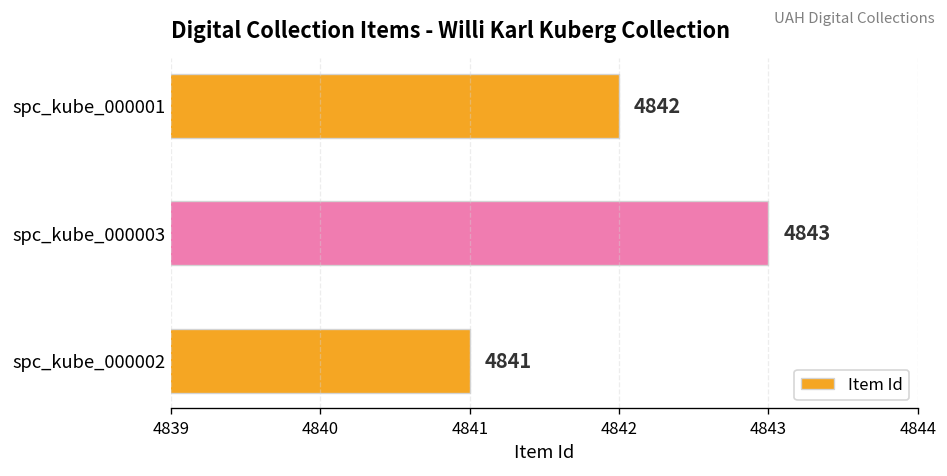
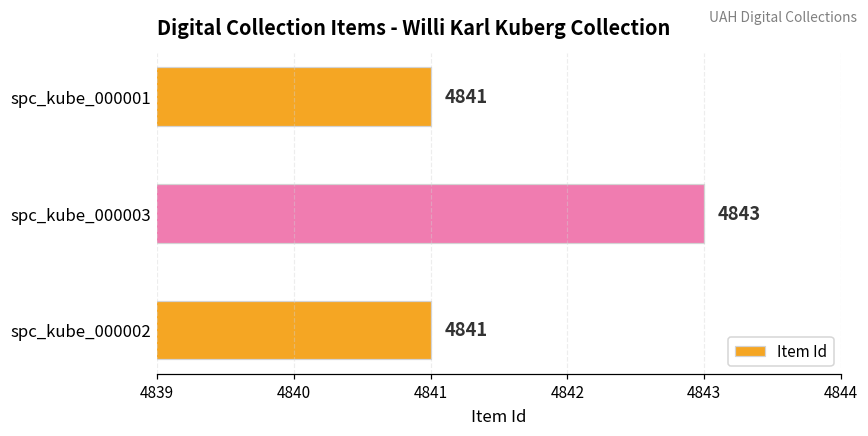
spc_kube_000001: 4842 -> 4841
